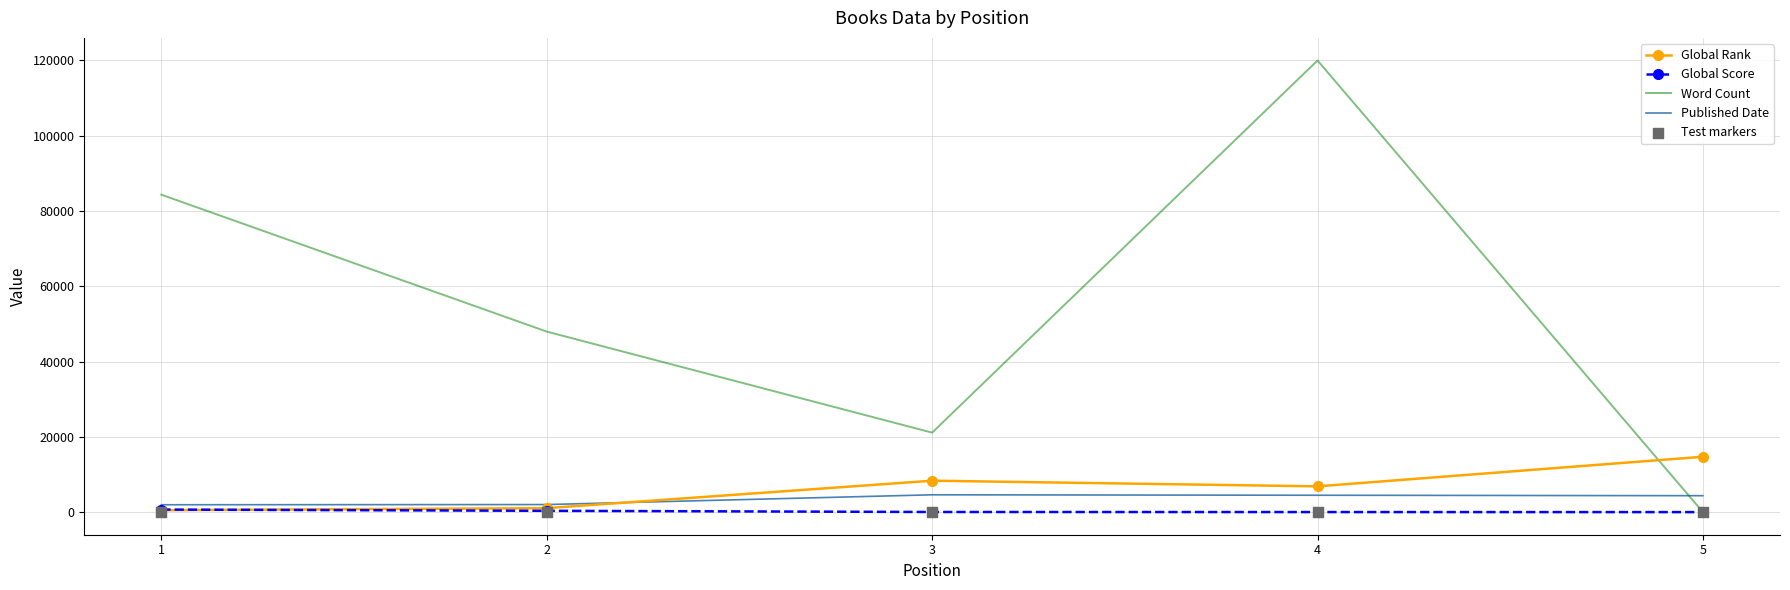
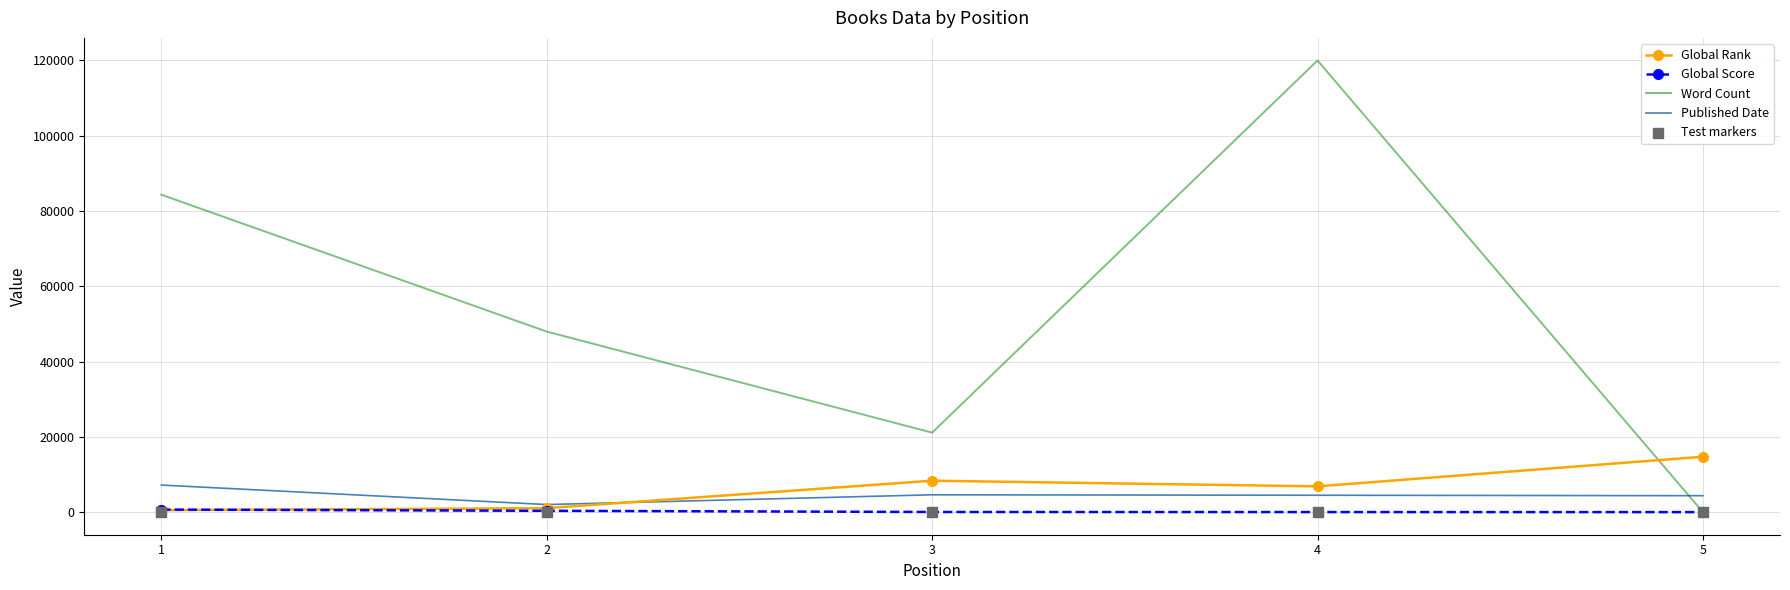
Published Date, 1: 2000 -> 7000
